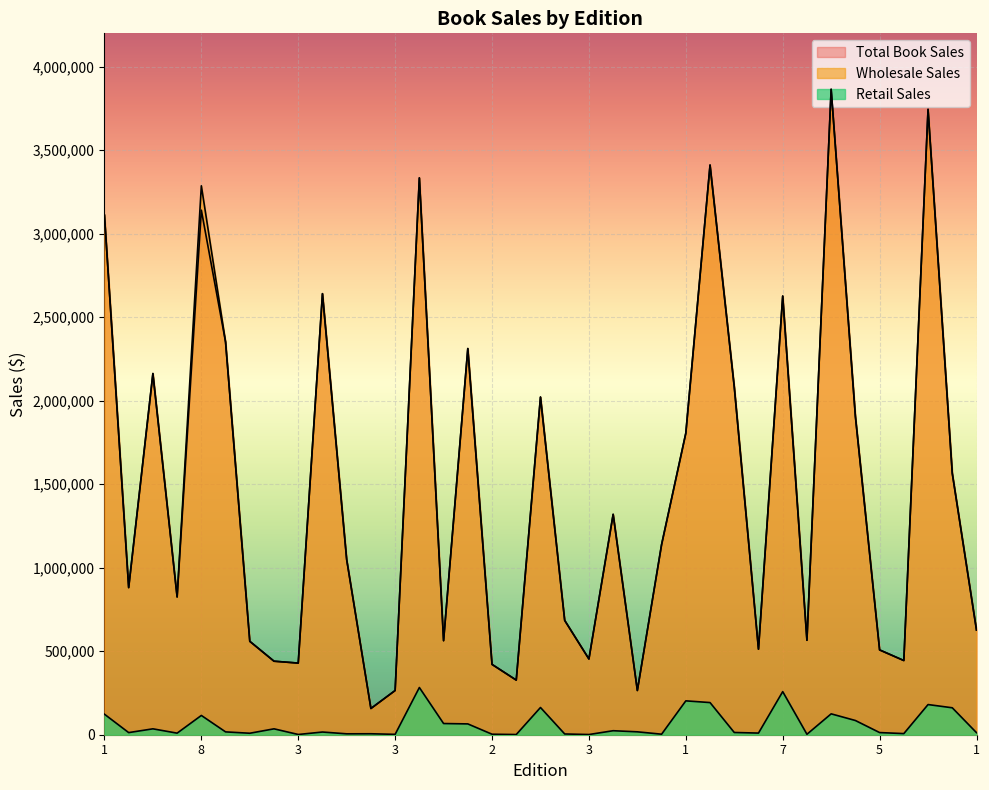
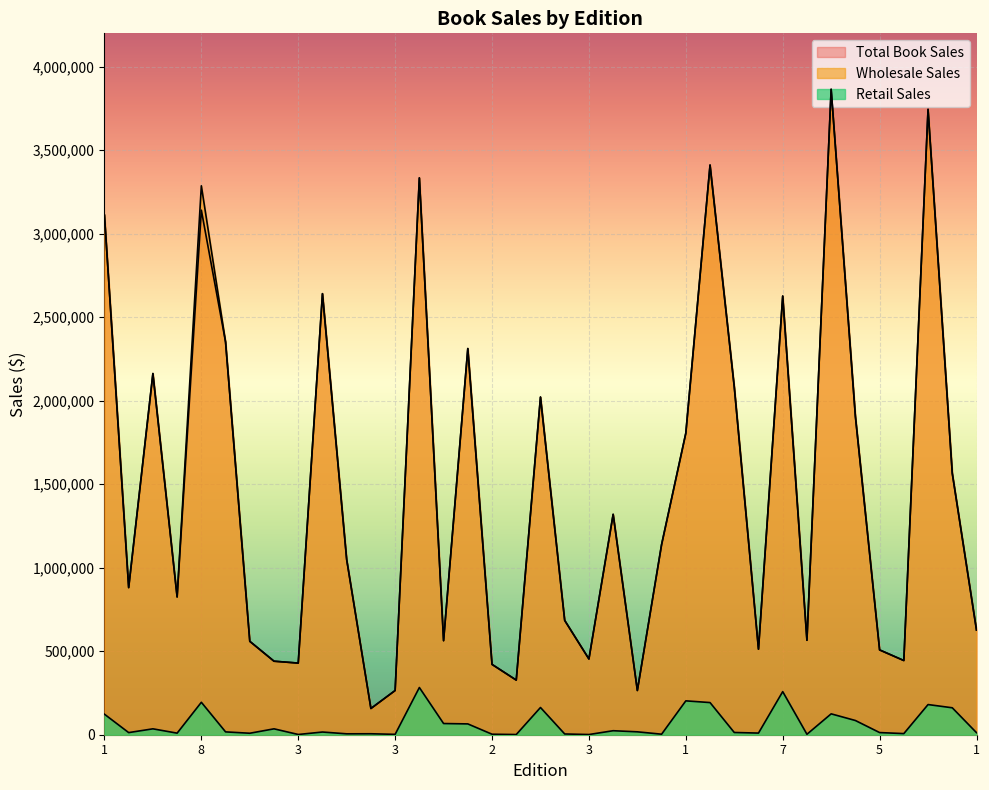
Retail Sales, 8: 120,000 -> 190,000
